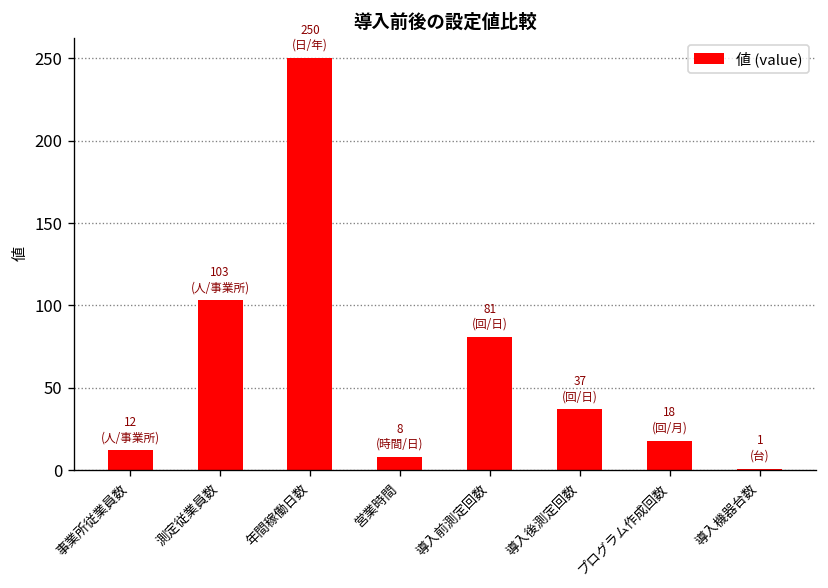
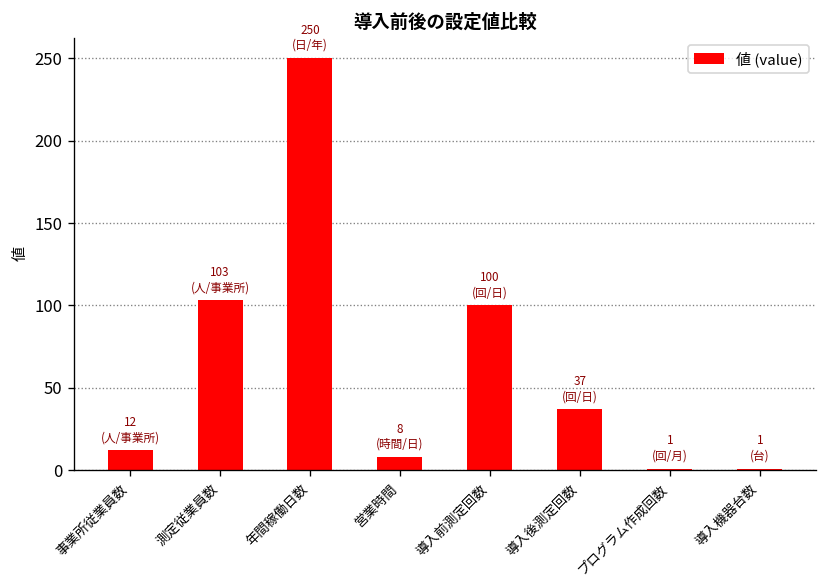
導入前測定回数: 81 -> 100
プログラム作成回数: 18 -> 1
